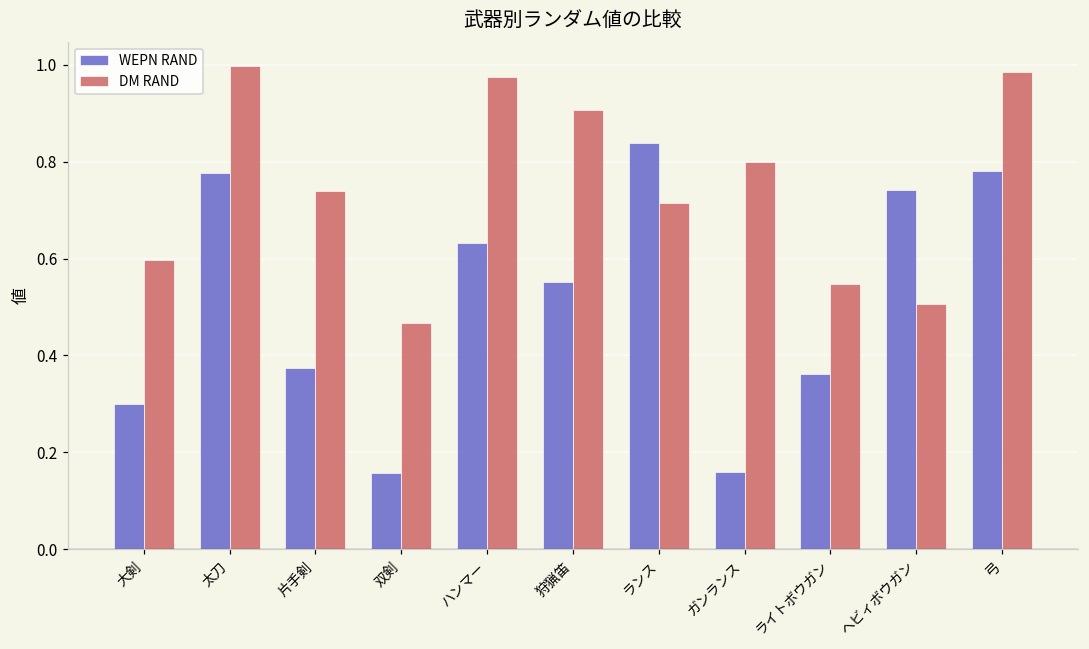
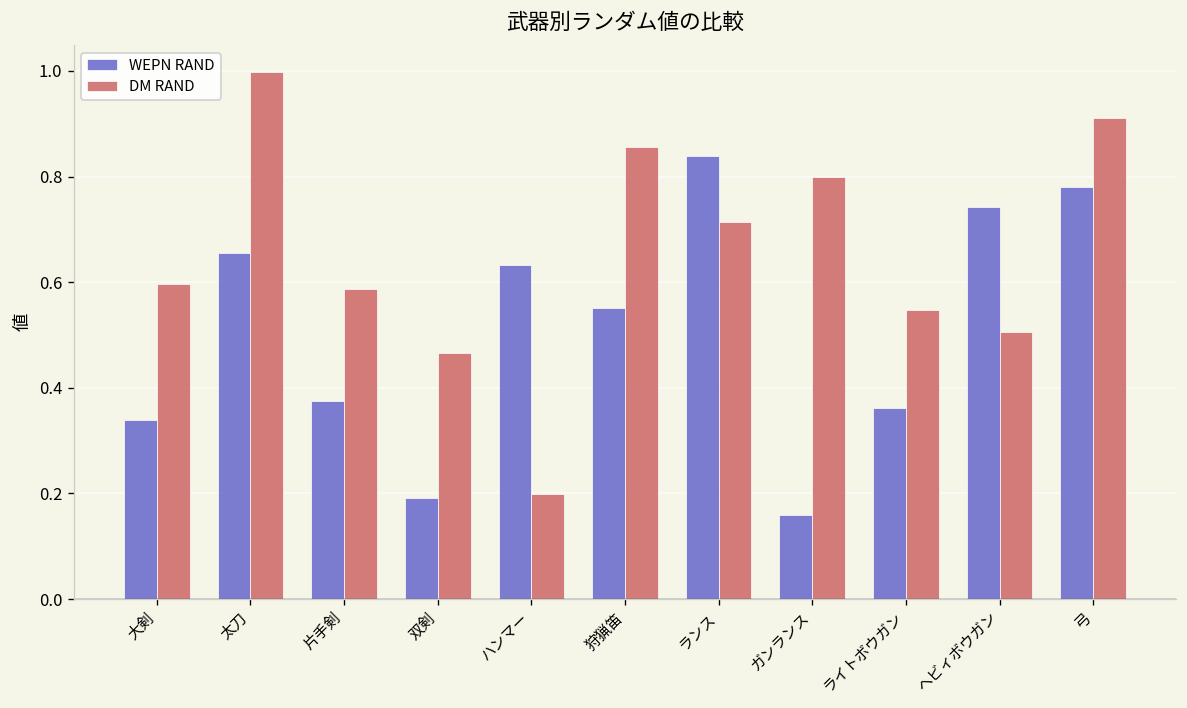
WEPN RAND, 大剣: 0.30 -> 0.34
WEPN RAND, 太刀: 0.78 -> 0.65
DM RAND, 片手剣: 0.74 -> 0.59
WEPN RAND, 双剣: 0.16 -> 0.19
DM RAND, ハンマー: 0.97 -> 0.20
DM RAND, 狩猟笛: 0.91 -> 0.86
DM RAND, 弓: 0.99 -> 0.91
